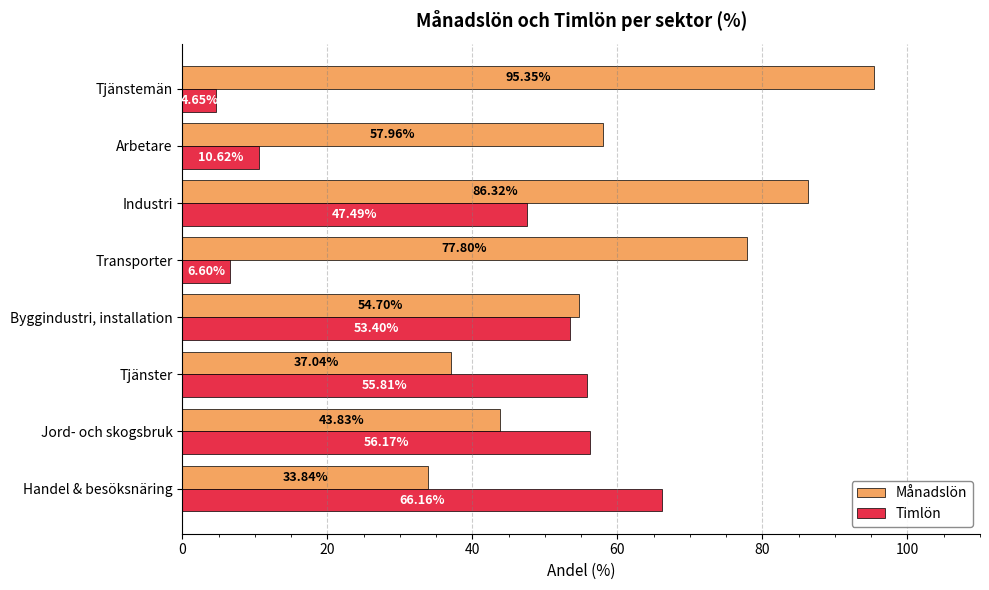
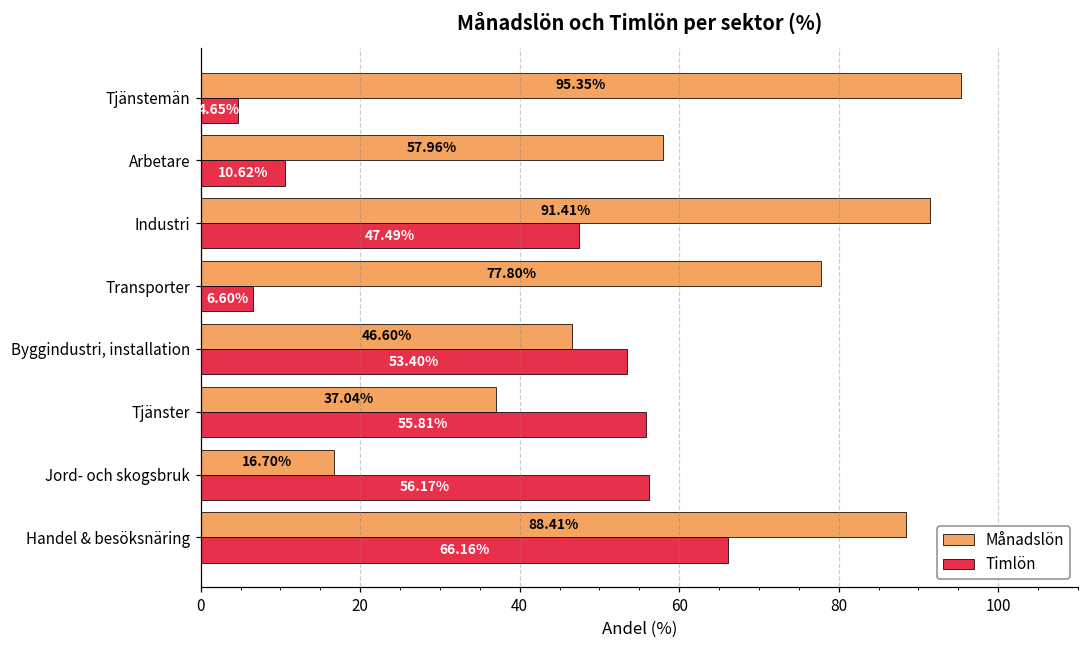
Månadslön, Industri: 86.32% -> 91.41%
Månadslön, Byggindustri, installation: 54.70% -> 46.60%
Månadslön, Jord- och skogsbruk: 43.83% -> 16.70%
Månadslön, Handel & besöksnäring: 33.84% -> 88.41%
